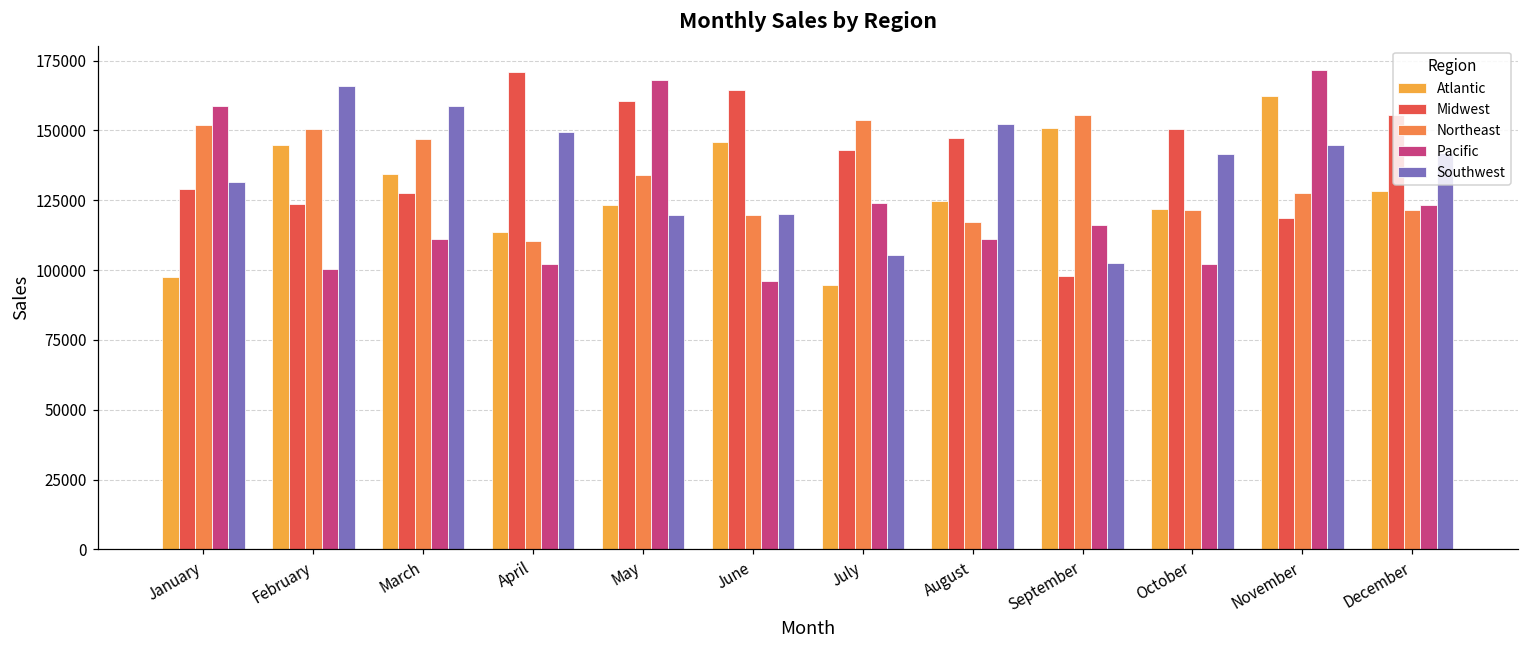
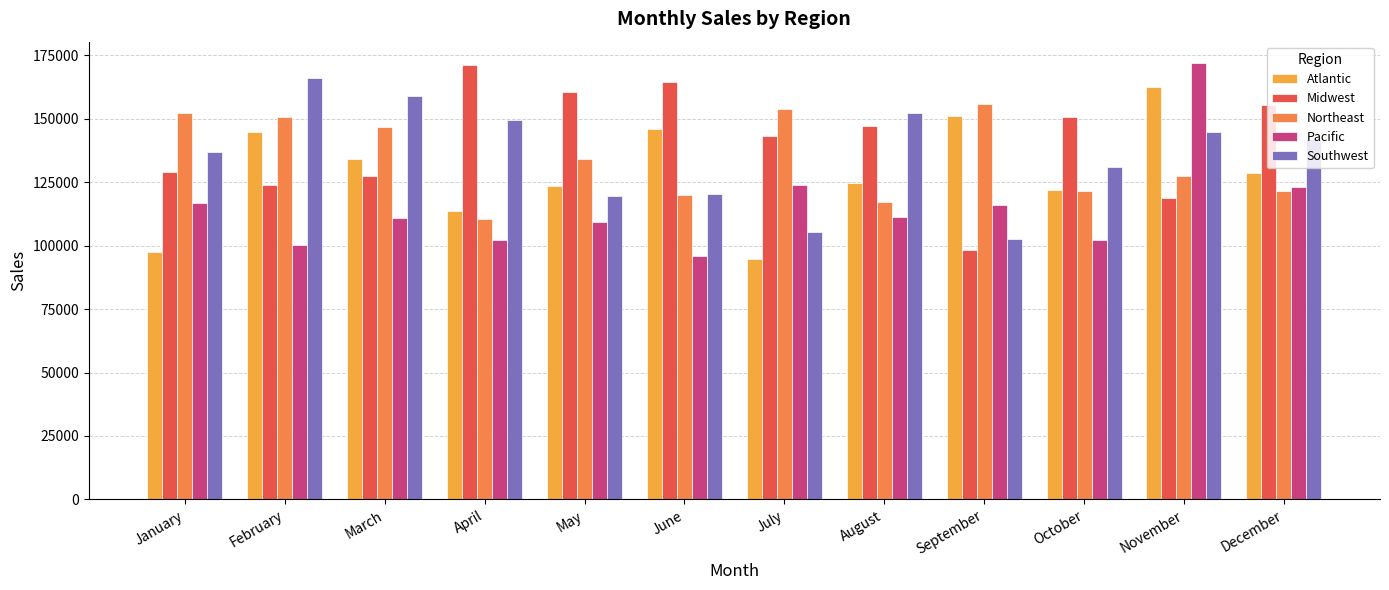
Pacific, January: 159000 -> 117000
Southwest, January: 132000 -> 137000
Pacific, May: 168000 -> 109000
Southwest, October: 141000 -> 131000
